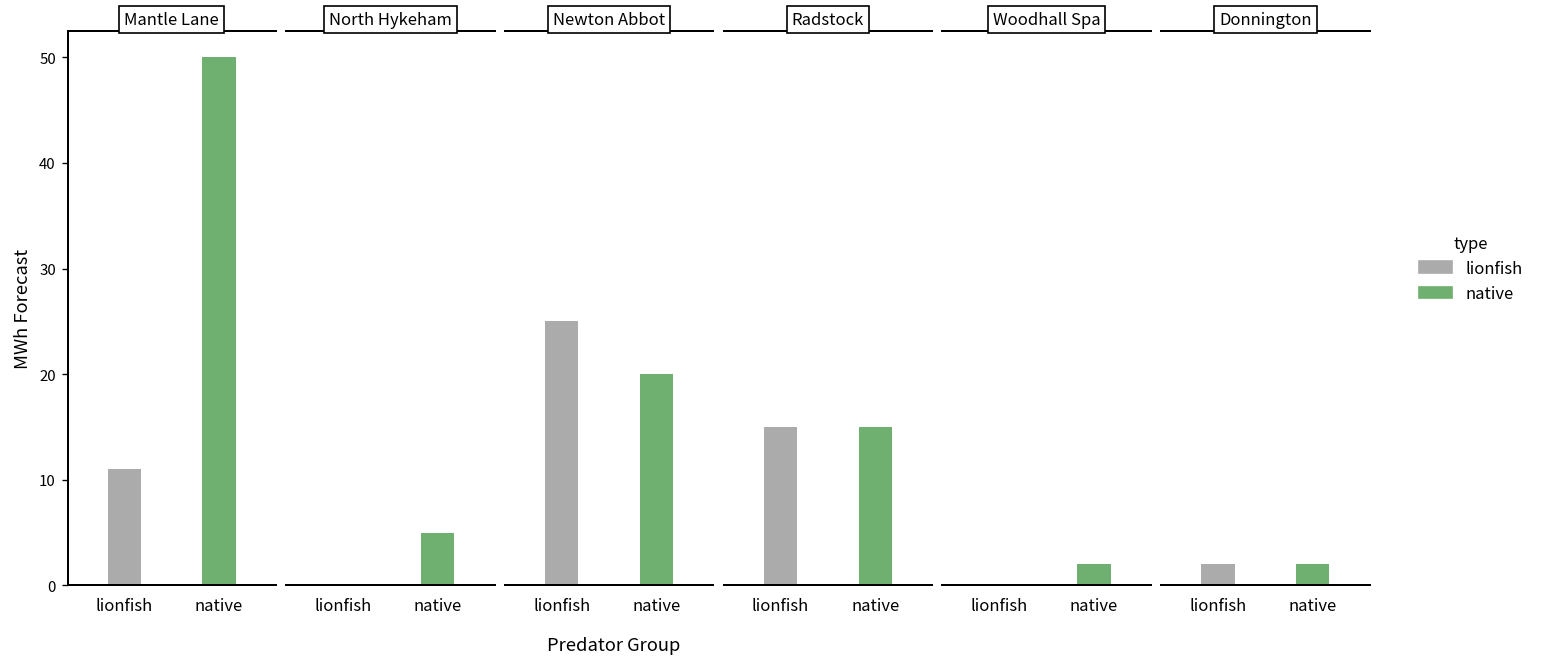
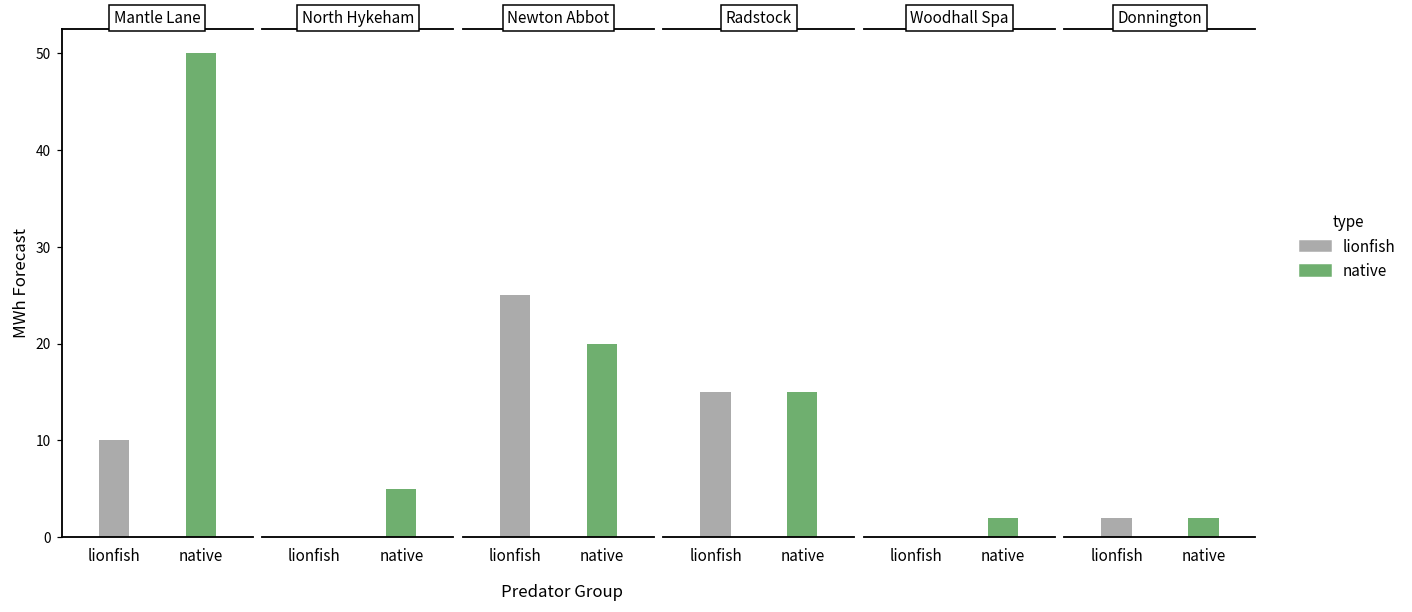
Mantle Lane, lionfish: 11 -> 10
